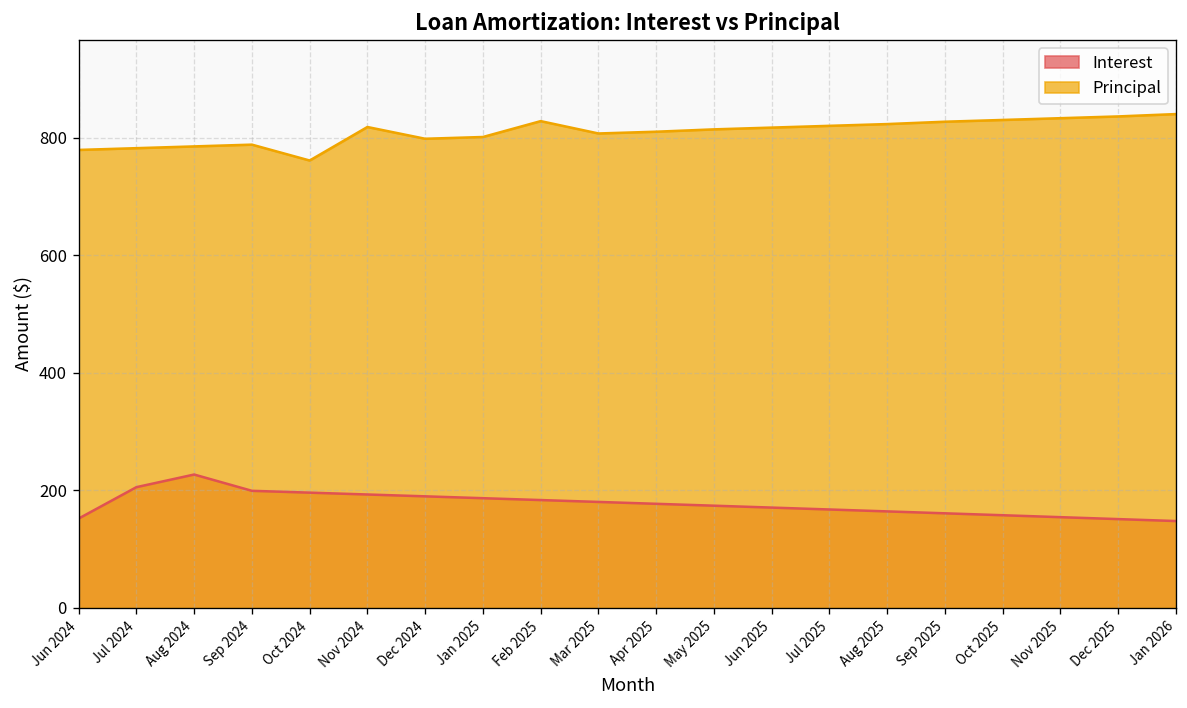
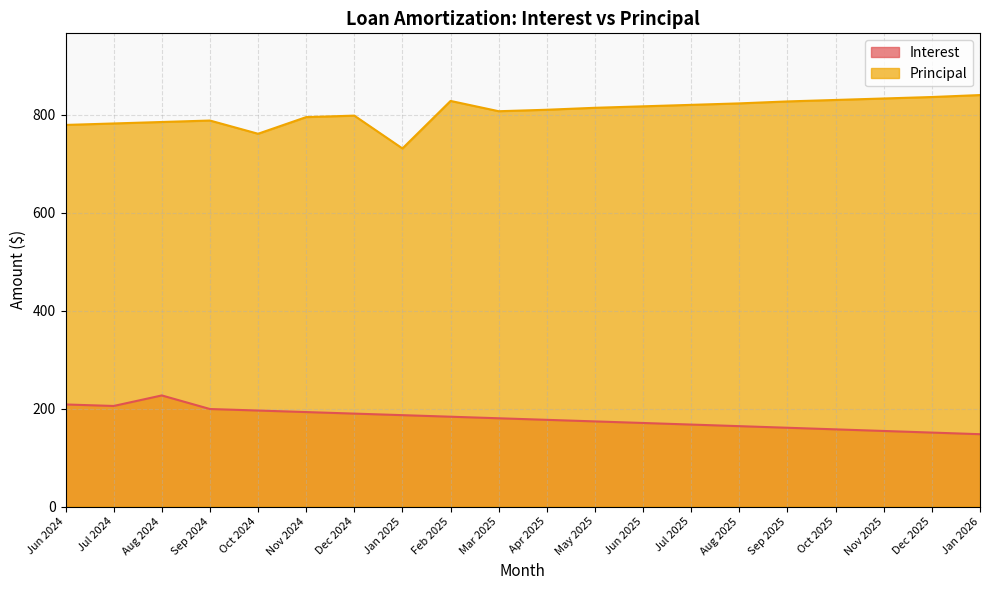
Interest, Jun 2024: 150 -> 210
Principal, Nov 2024: 820 -> 800
Principal, Jan 2025: 800 -> 730
